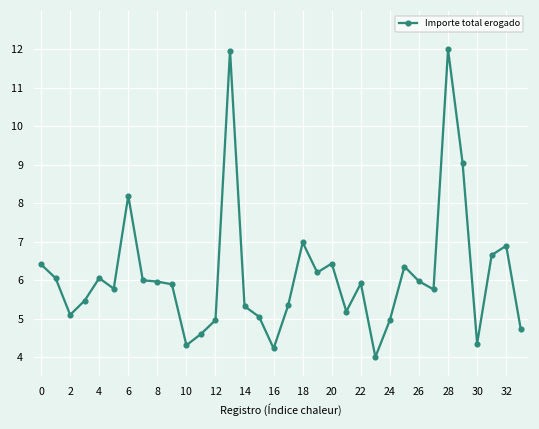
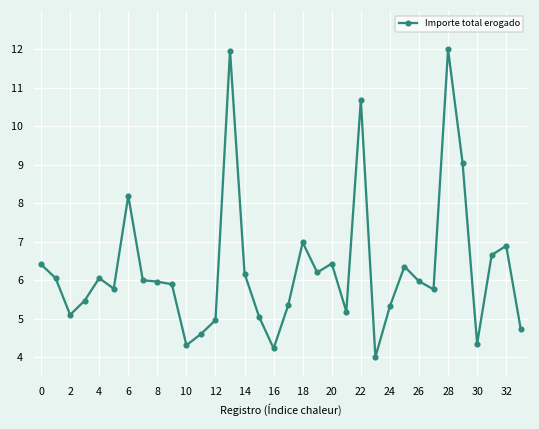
14: 5.3 -> 6.2
22: 5.9 -> 10.7
24: 5.0 -> 5.3
